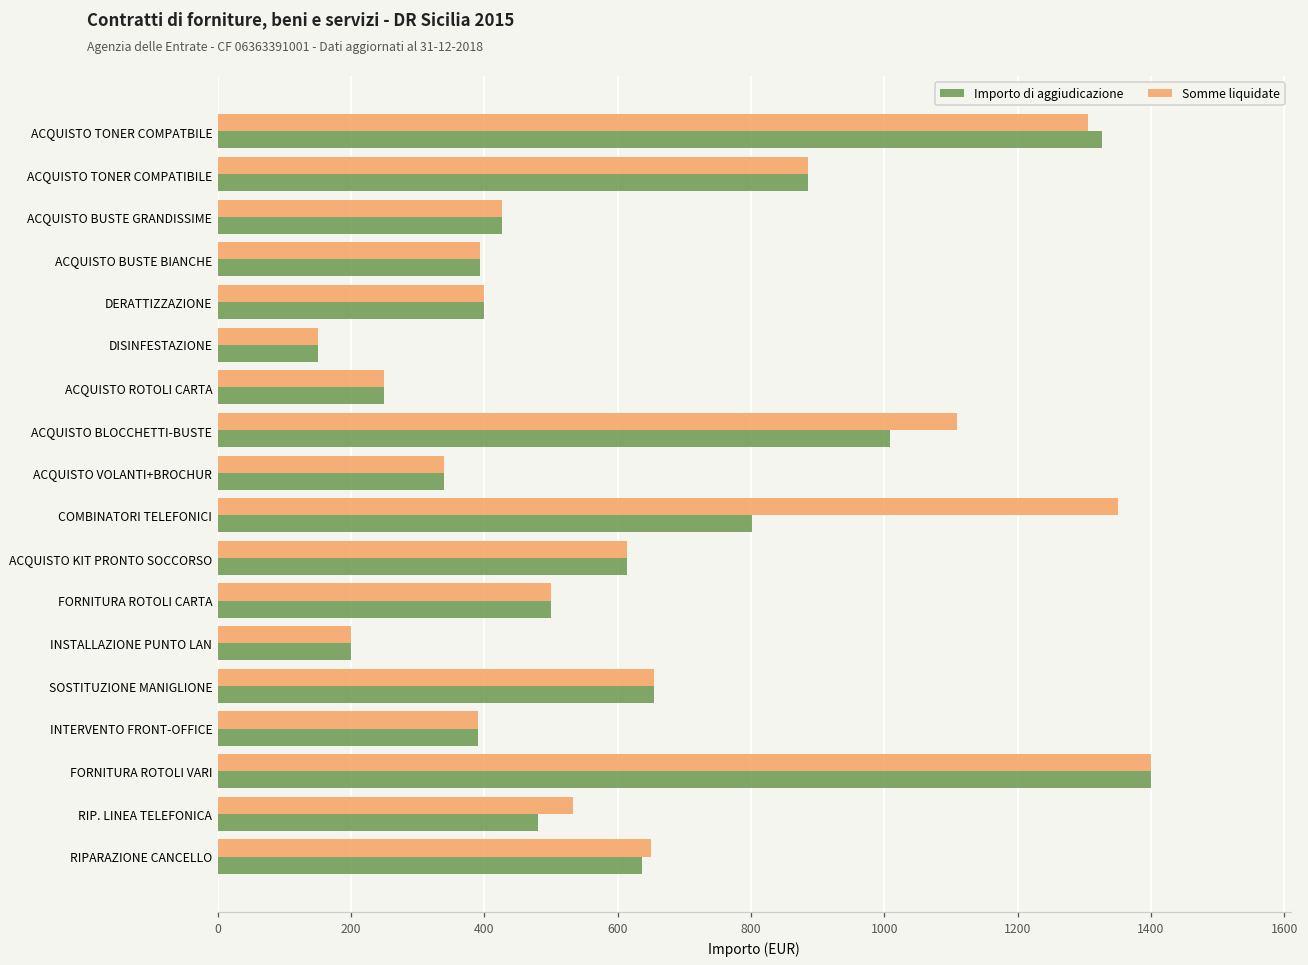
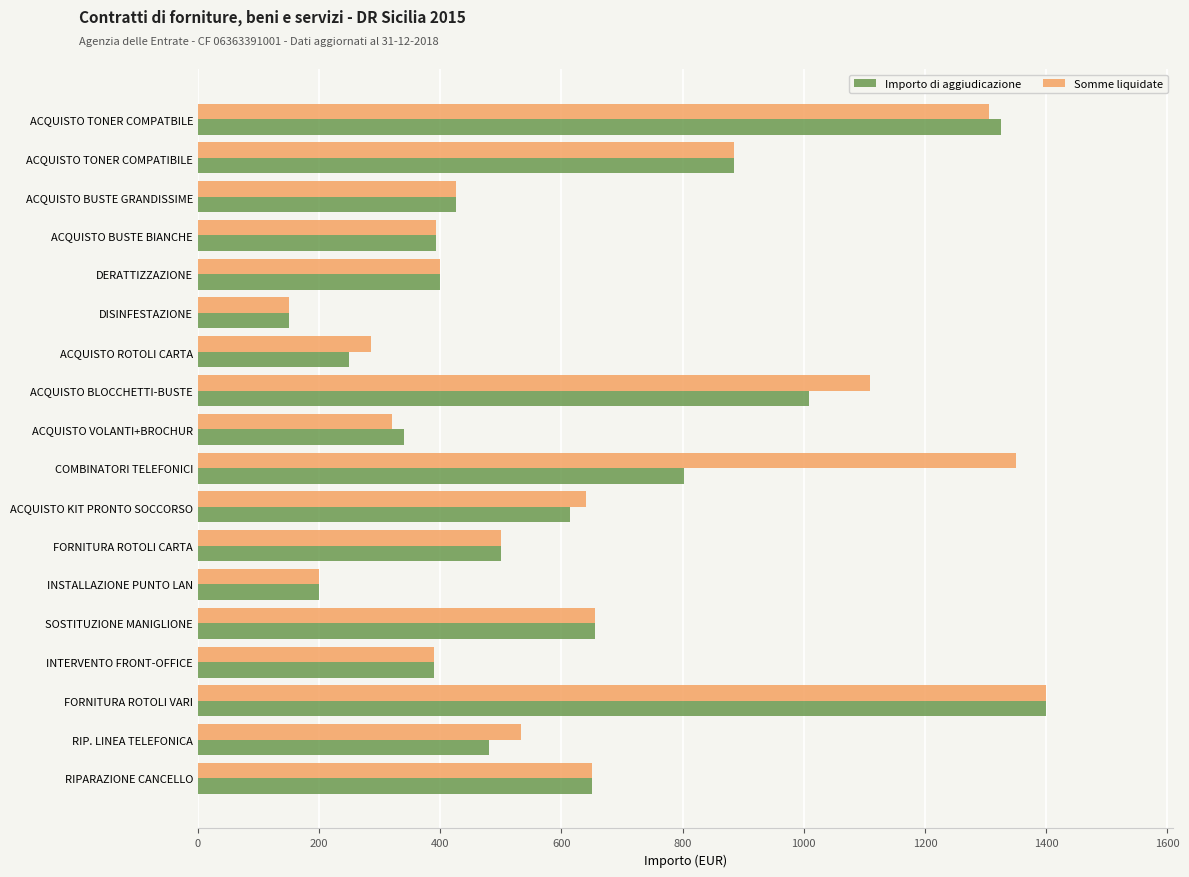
Somme liquidate, ACQUISTO ROTOLI CARTA: 250 -> 290
Somme liquidate, ACQUISTO VOLANTI+BROCHUR: 340 -> 320
Somme liquidate, ACQUISTO KIT PRONTO SOCCORSO: 610 -> 640
Importo di aggiudicazione, RIPARAZIONE CANCELLO: 640 -> 650
